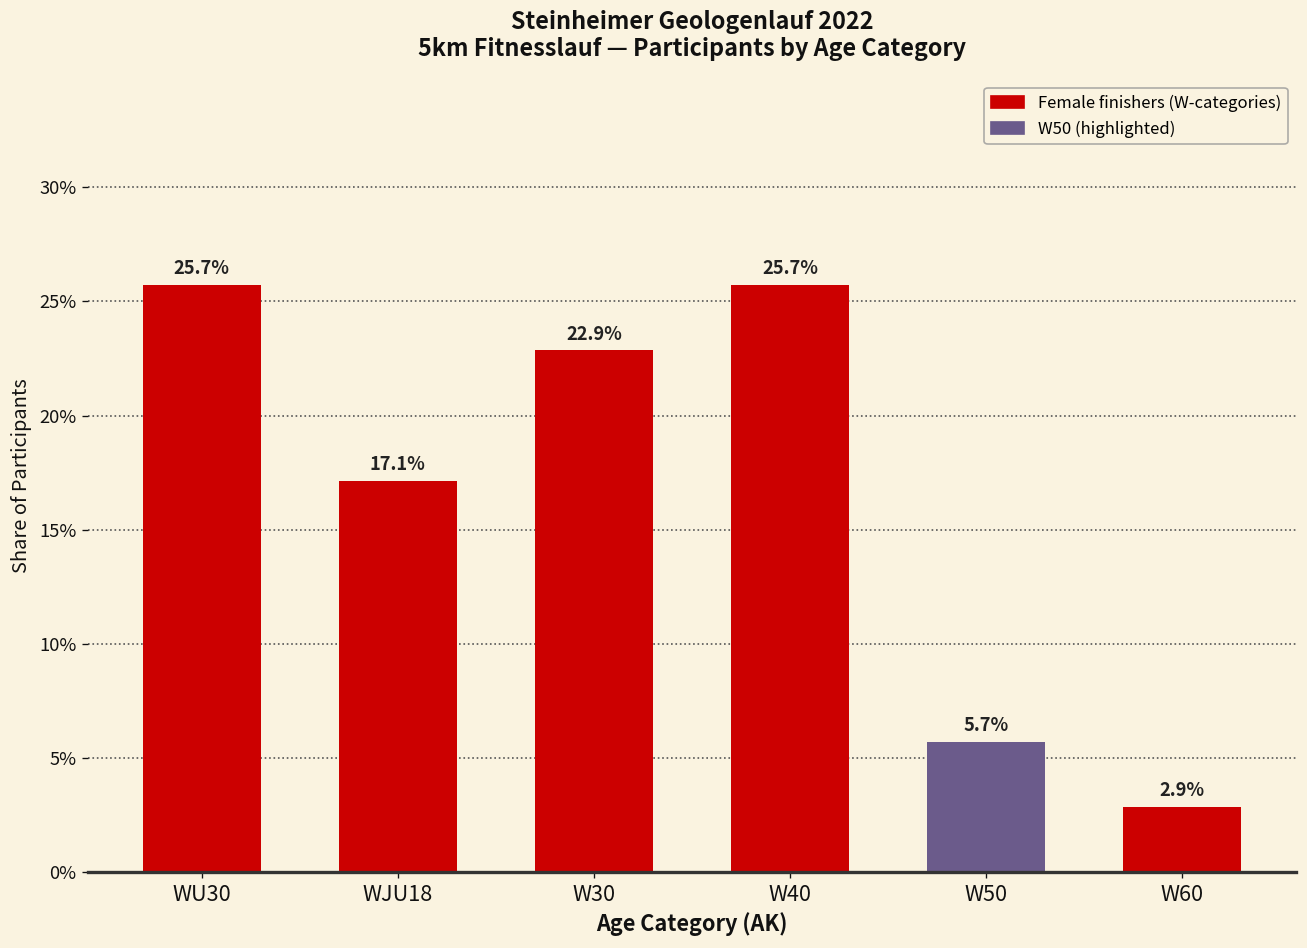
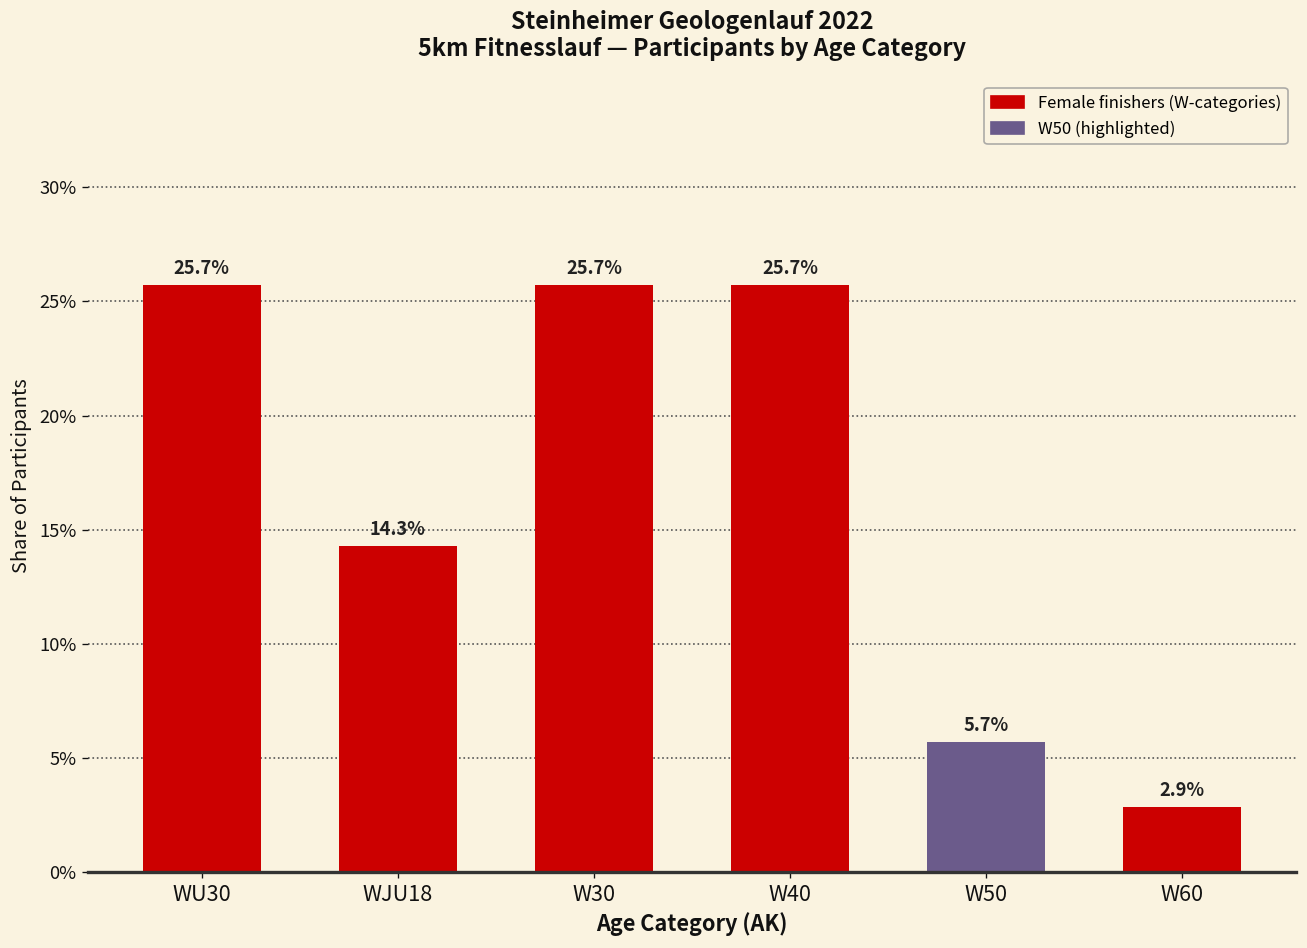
WJU18: 17.1% -> 14.3%
W30: 22.9% -> 25.7%
